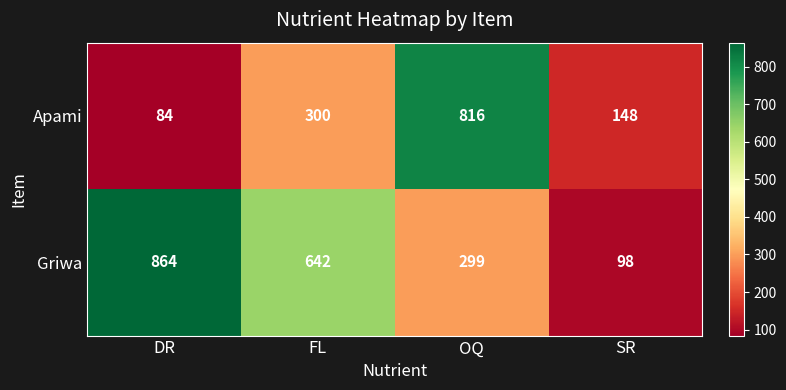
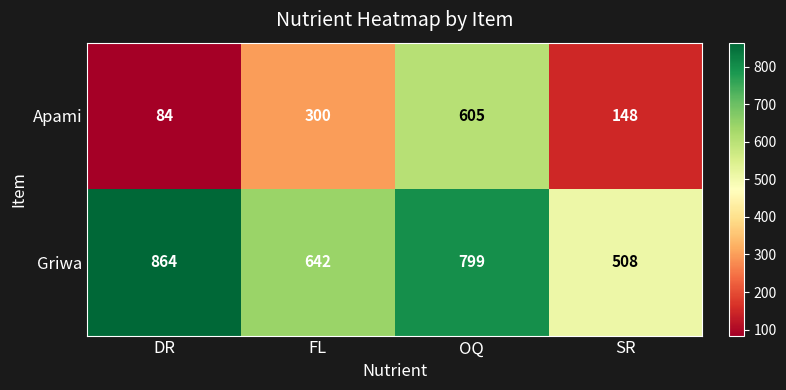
Apami, OQ: 816 -> 605
Griwa, OQ: 299 -> 799
Griwa, SR: 98 -> 508
